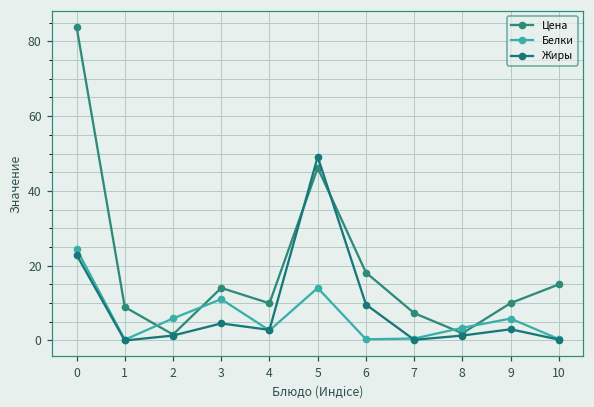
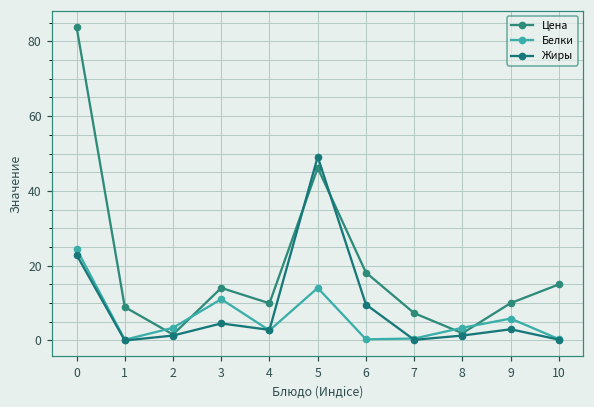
Белки, 2: 6 -> 3
